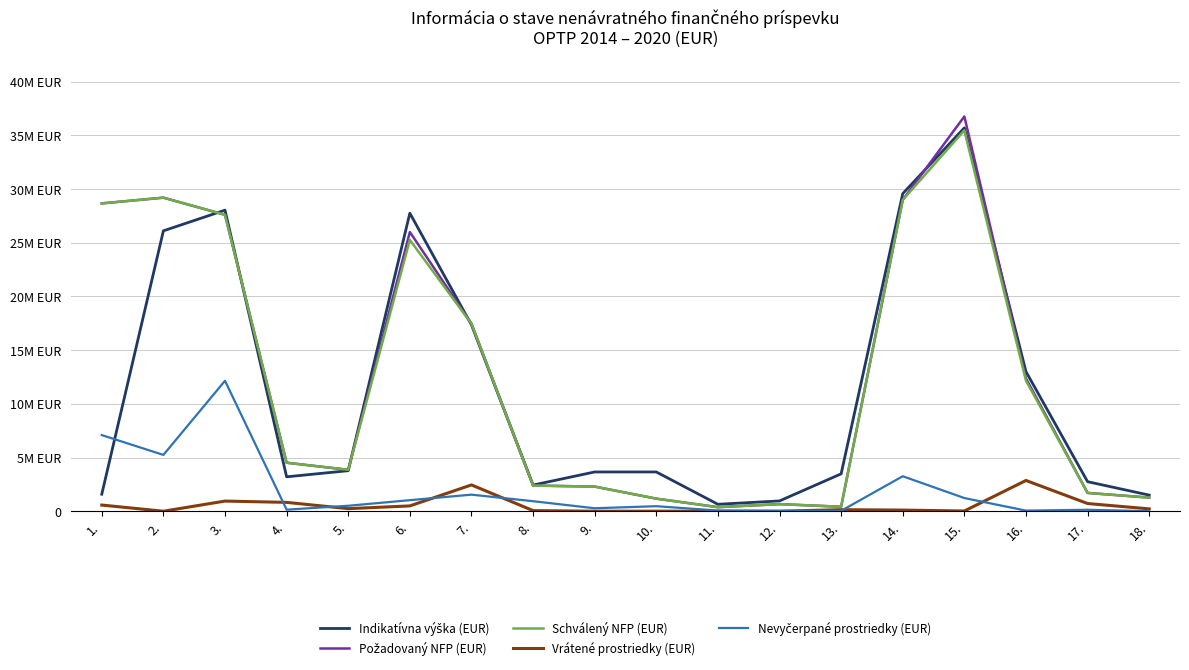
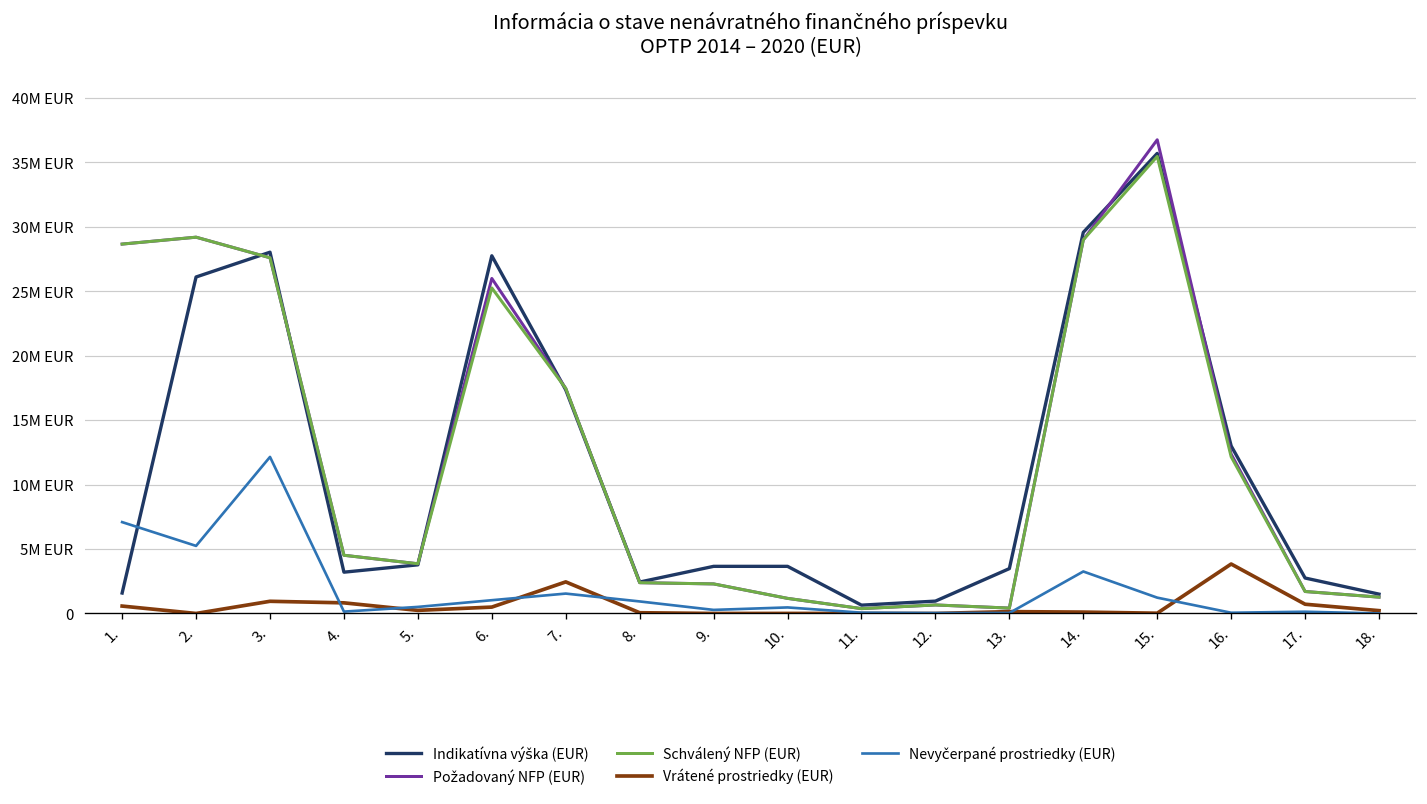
Vrátené prostriedky (EUR), 16.: 2.9M EUR -> 3.8M EUR
